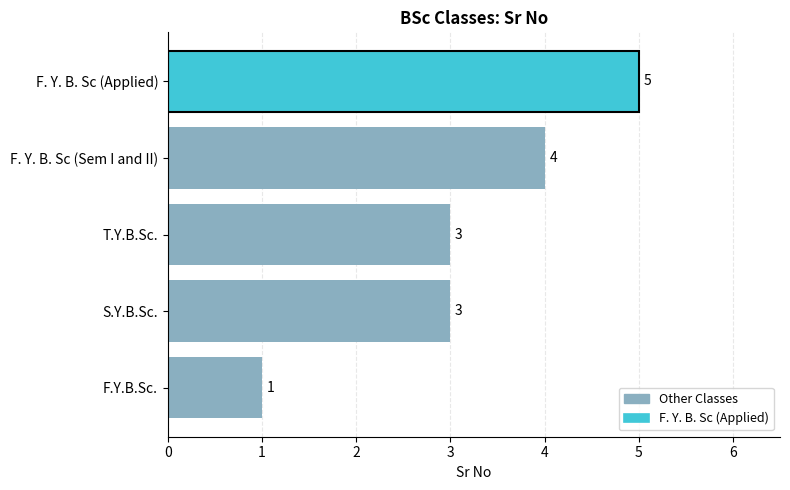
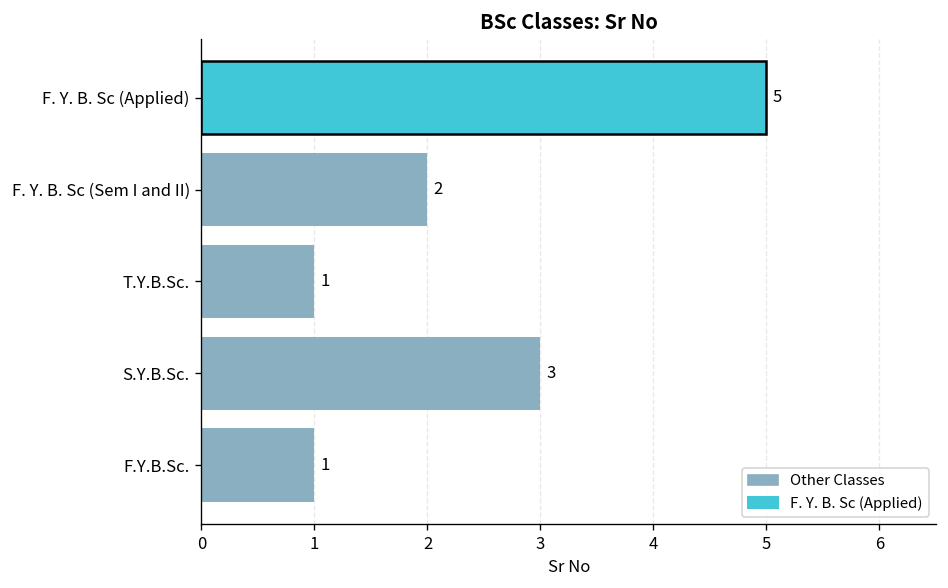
F. Y. B. Sc (Sem I and II): 4 -> 2
T.Y.B.Sc.: 3 -> 1
